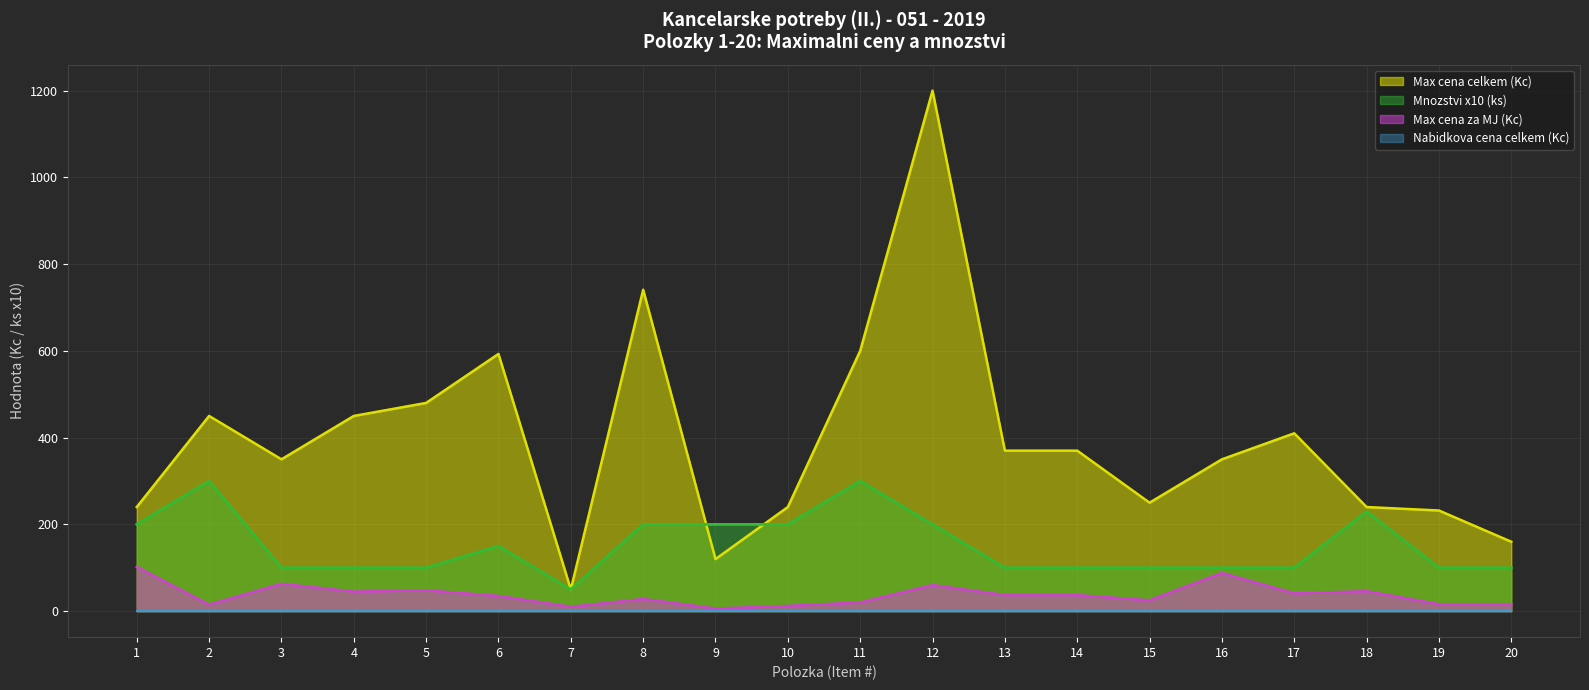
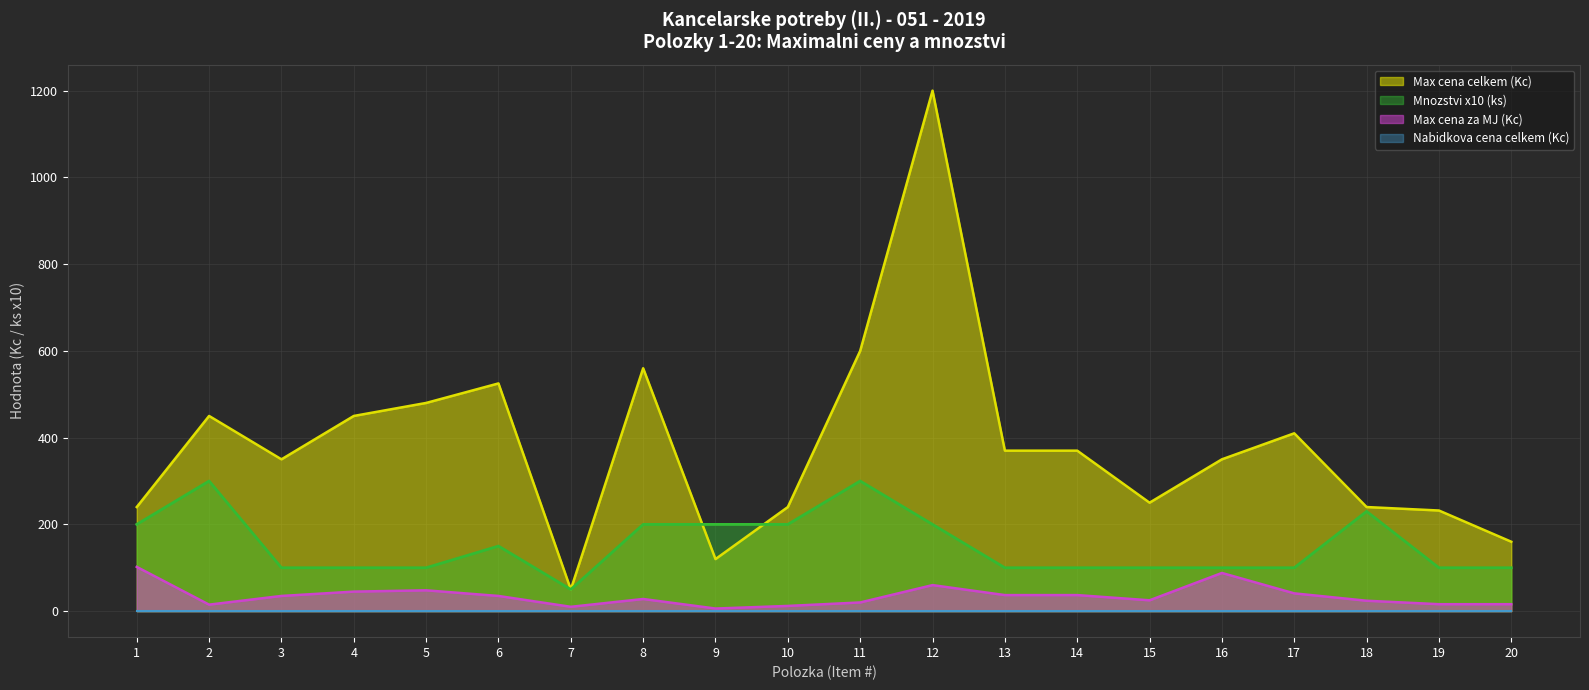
Max cena za MJ (Kc), 3: 60 -> 40
Max cena celkem (Kc), 6: 590 -> 530
Max cena celkem (Kc), 8: 740 -> 560
Max cena za MJ (Kc), 18: 50 -> 20
